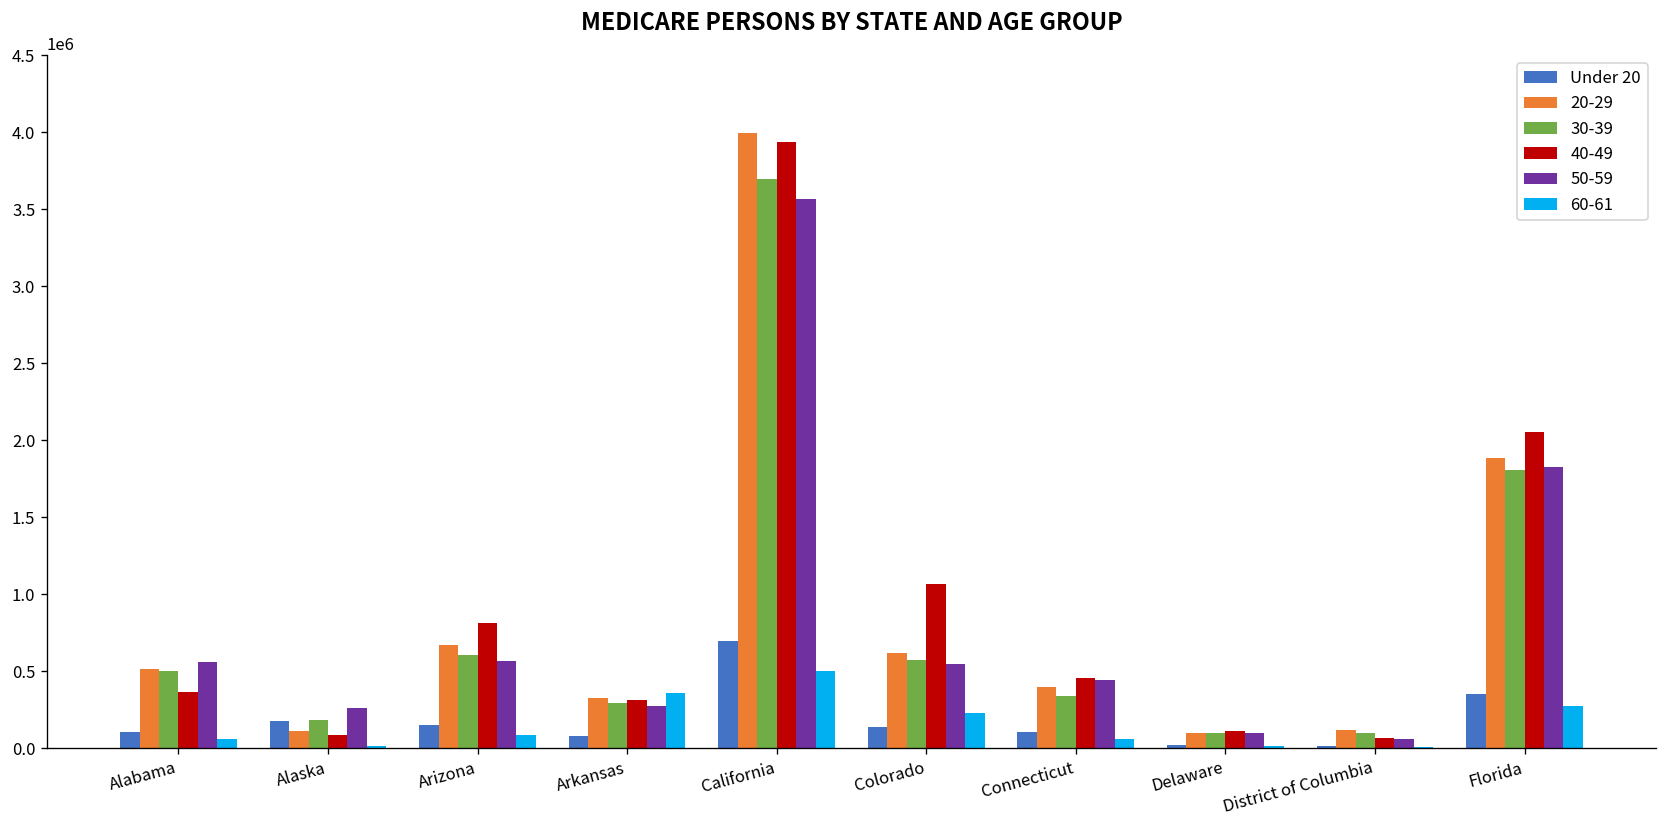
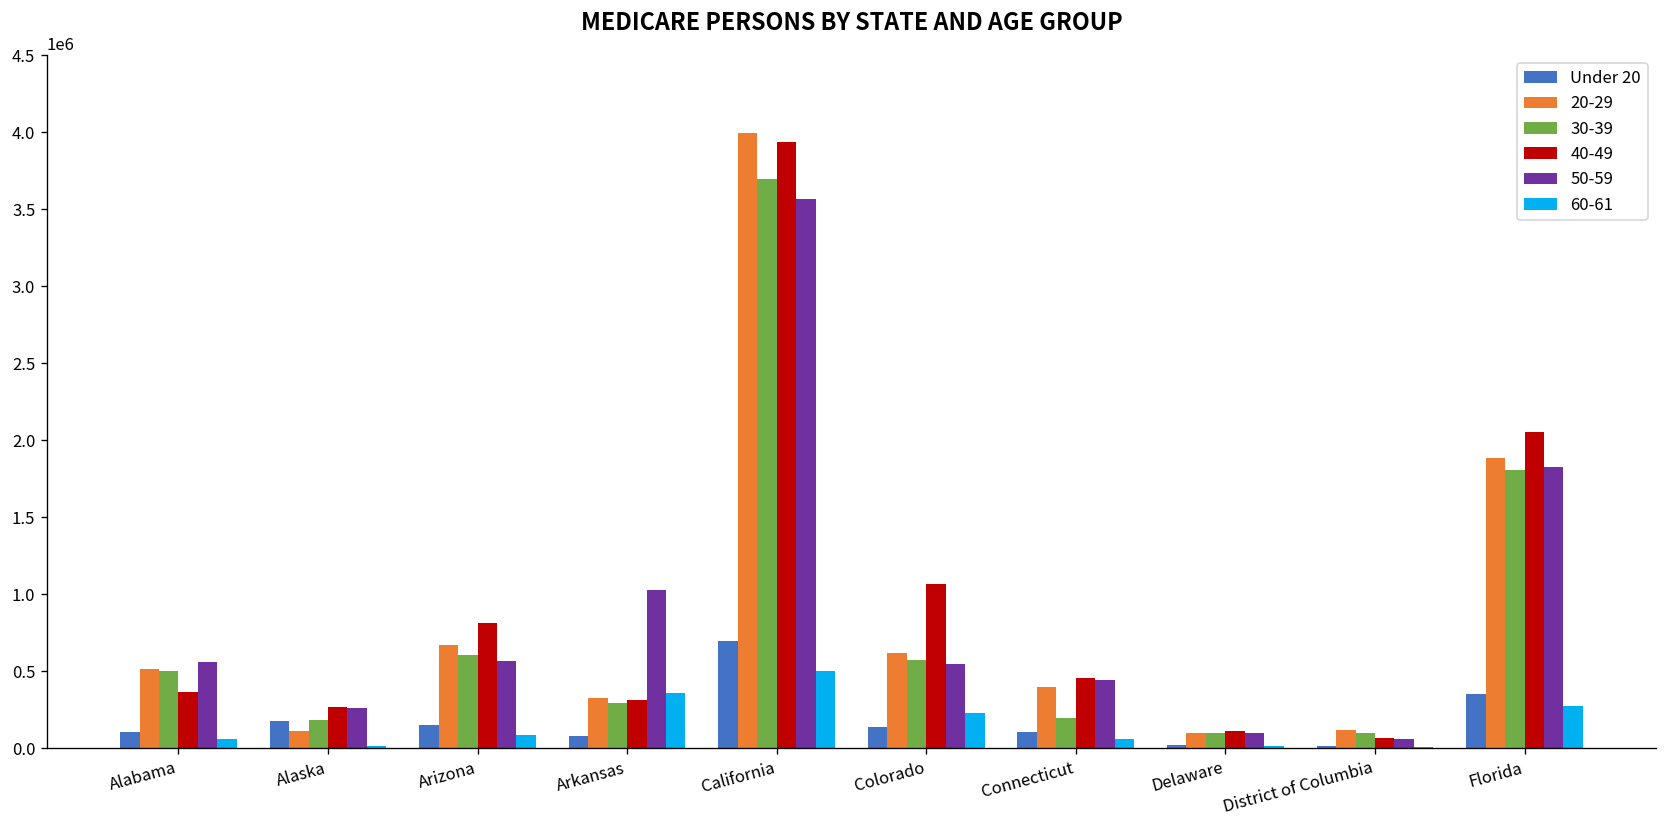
40-49, Alaska: 80000 -> 270000
50-59, Arkansas: 270000 -> 1030000
30-39, Connecticut: 340000 -> 200000
